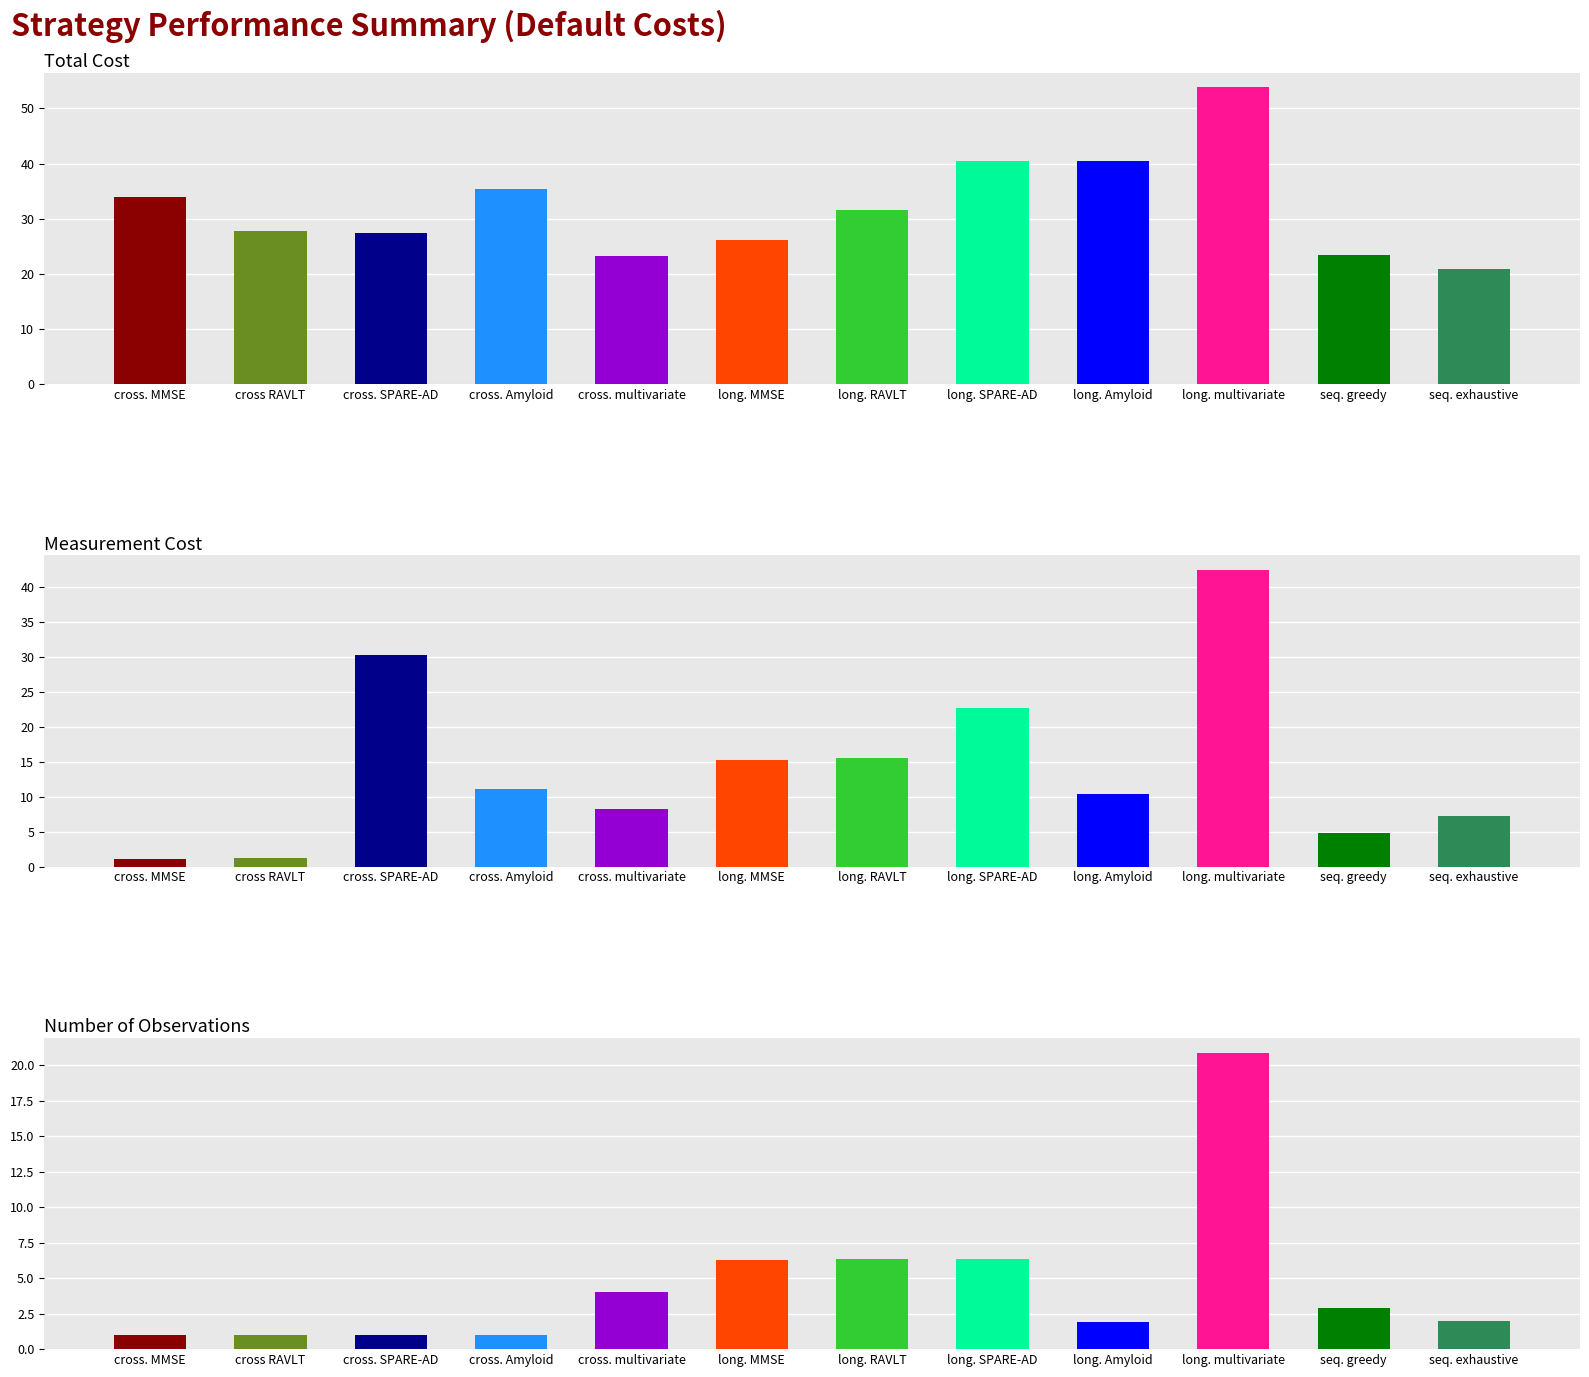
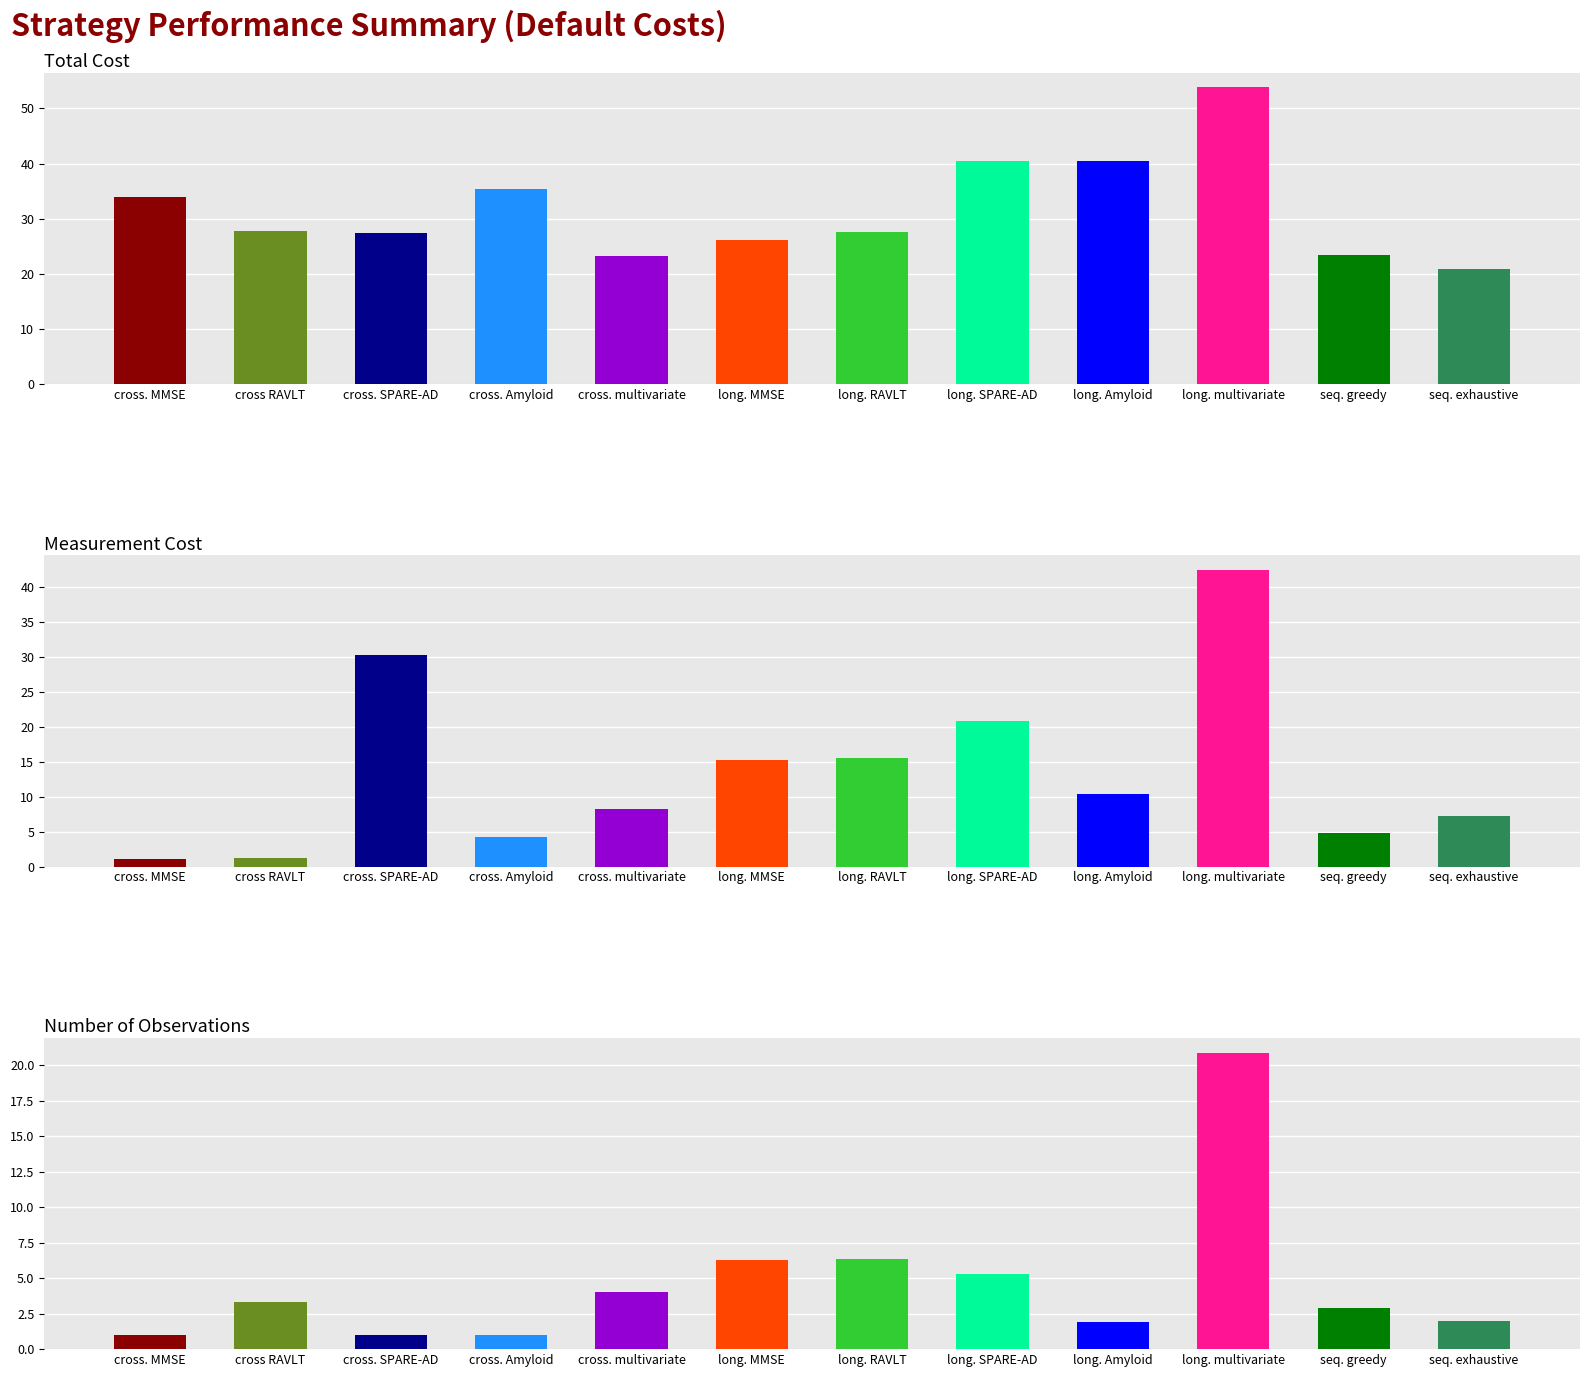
Total Cost, long. RAVLT: 32 -> 28
Measurement Cost, cross. Amyloid: 11 -> 4
Measurement Cost, long. SPARE-AD: 23 -> 21
Number of Observations, cross RAVLT: 1.0 -> 3.3
Number of Observations, long. SPARE-AD: 6.4 -> 5.3
